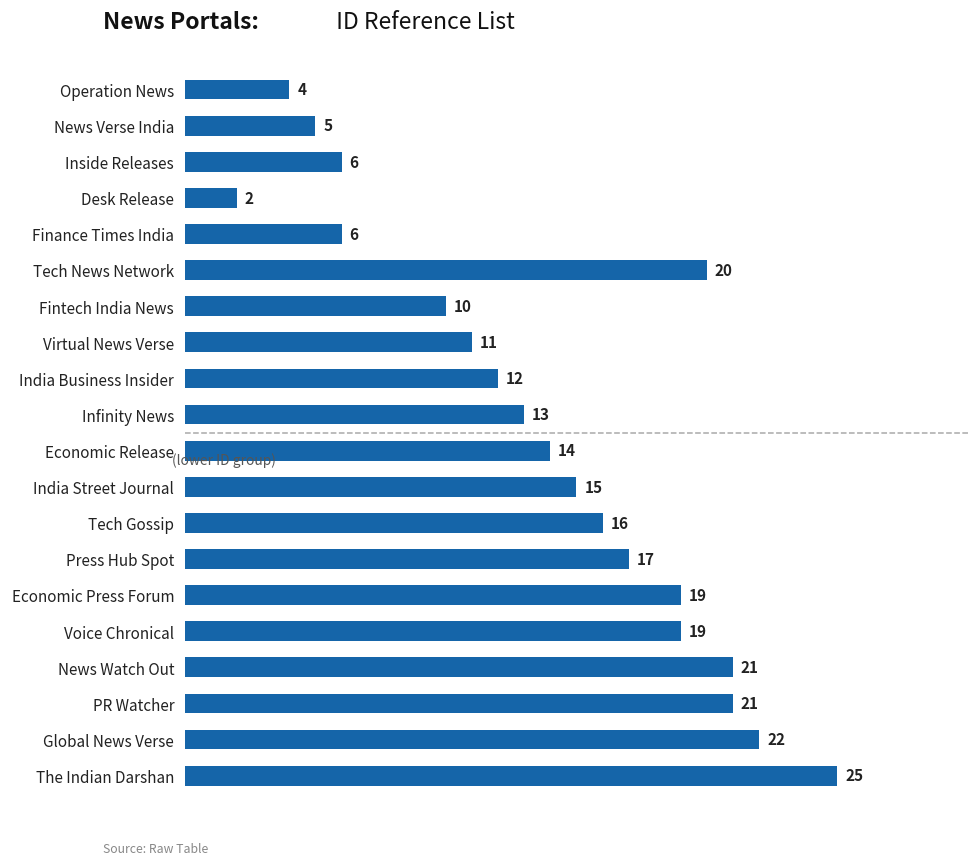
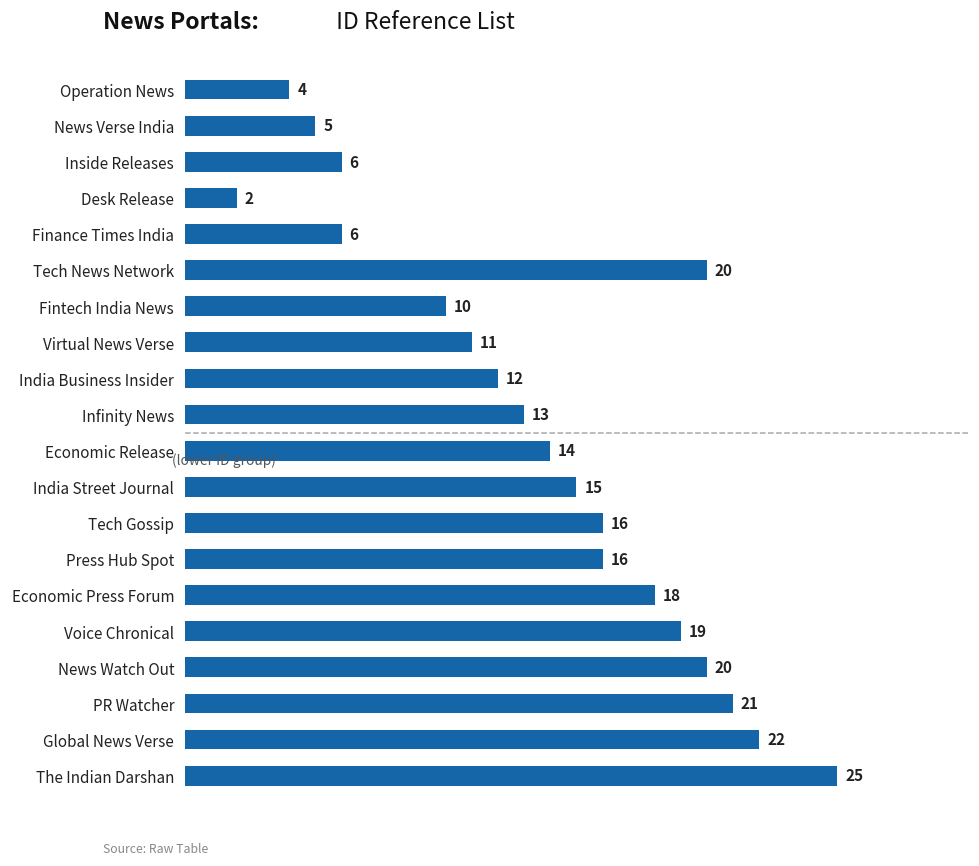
Press Hub Spot: 17 -> 16
Economic Press Forum: 19 -> 18
News Watch Out: 21 -> 20
